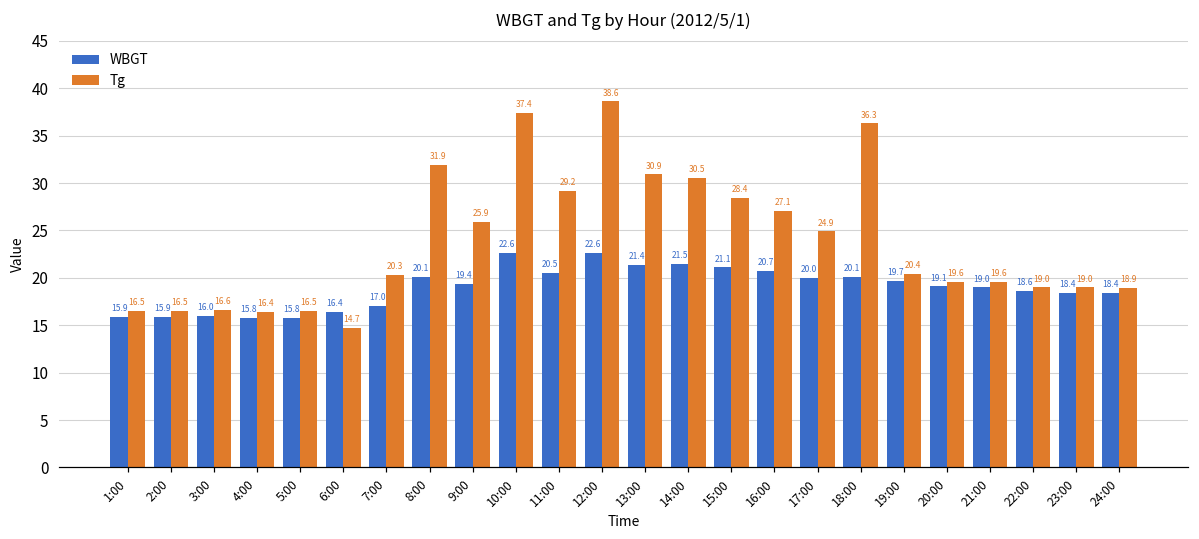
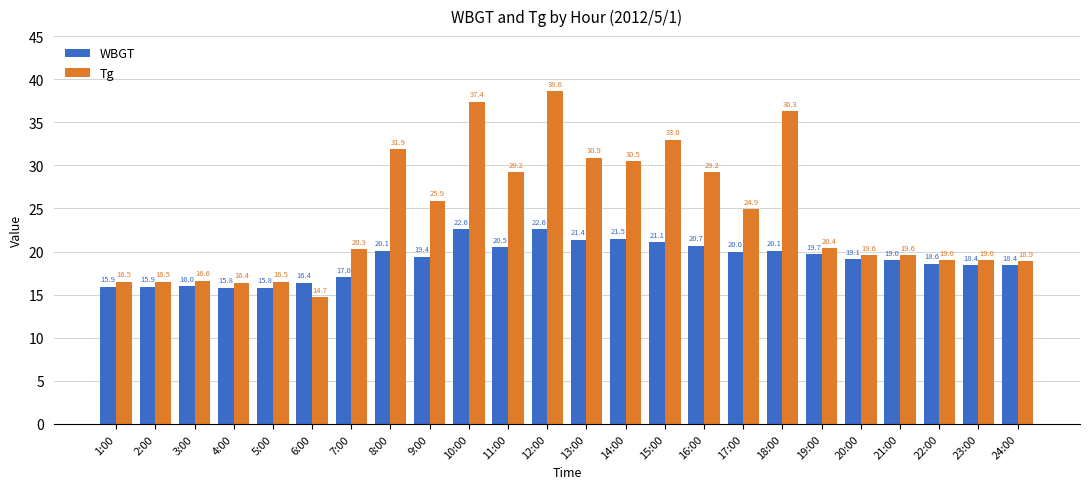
Tg, 15:00: 28.4 -> 33.0
Tg, 16:00: 27.1 -> 29.2
